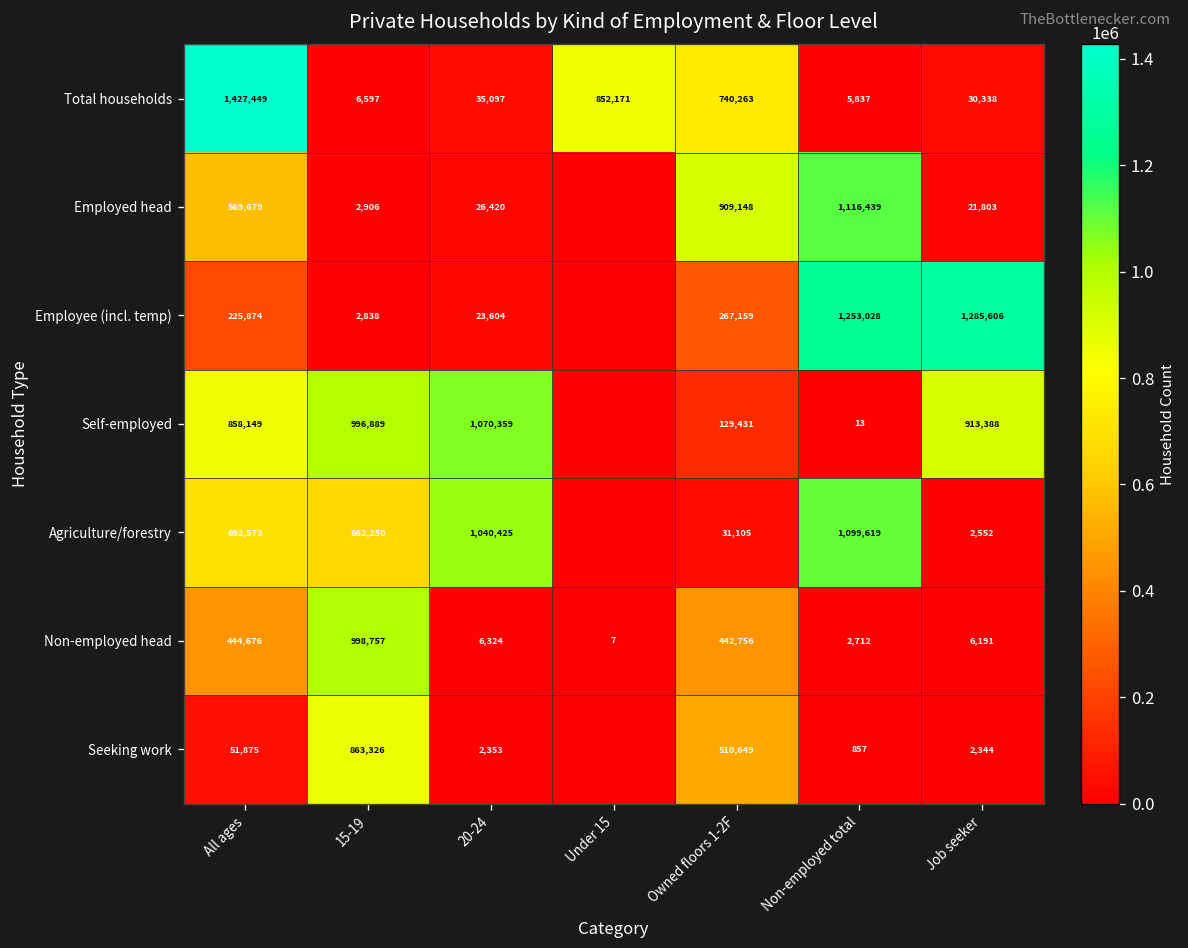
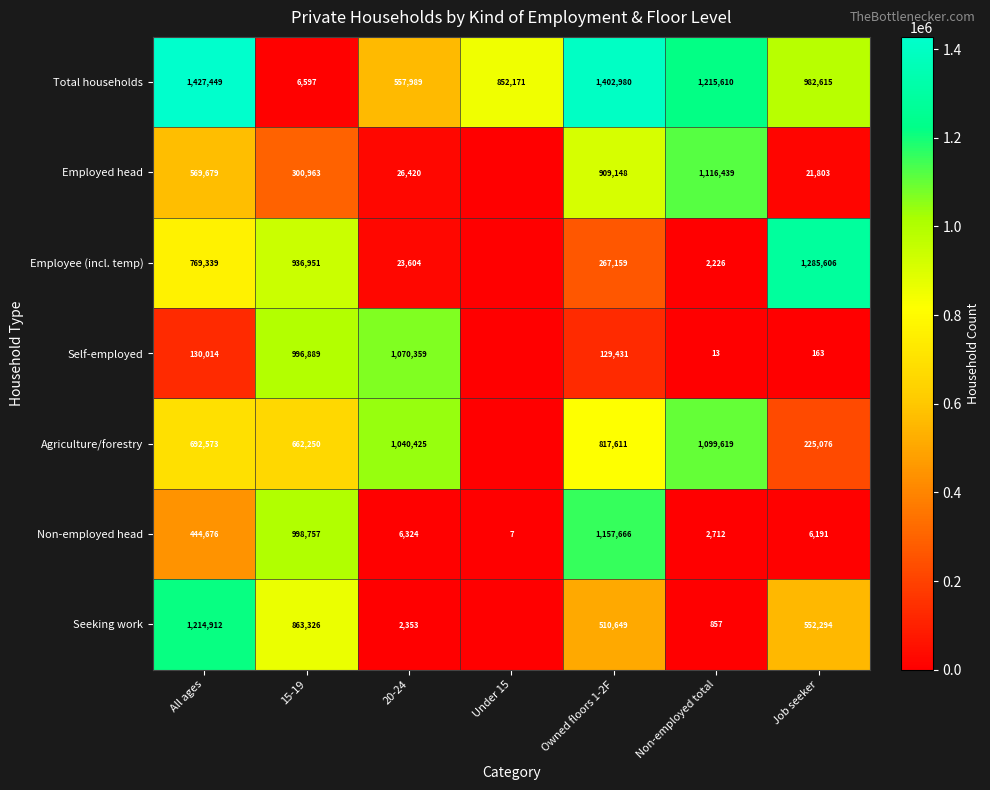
Total households, 20-24: 35,097 -> 557,989
Total households, Owned floors 1-2F: 740,263 -> 1,402,980
Total households, Non-employed total: 5,837 -> 1,215,610
Total households, Job seeker: 30,338 -> 982,615
Employed head, 15-19: 2,906 -> 300,963
Employee (incl. temp), All ages: 225,874 -> 769,339
Employee (incl. temp), 15-19: 2,838 -> 936,951
Employee (incl. temp), Non-employed total: 1,253,028 -> 2,226
Self-employed, All ages: 858,149 -> 130,014
Self-employed, Job seeker: 913,388 -> 163
Agriculture/forestry, Owned floors 1-2F: 31,105 -> 817,611
Agriculture/forestry, Job seeker: 2,552 -> 225,076
Non-employed head, Owned floors 1-2F: 442,756 -> 1,157,666
Seeking work, All ages: 51,875 -> 1,214,912
Seeking work, Job seeker: 2,344 -> 552,294
